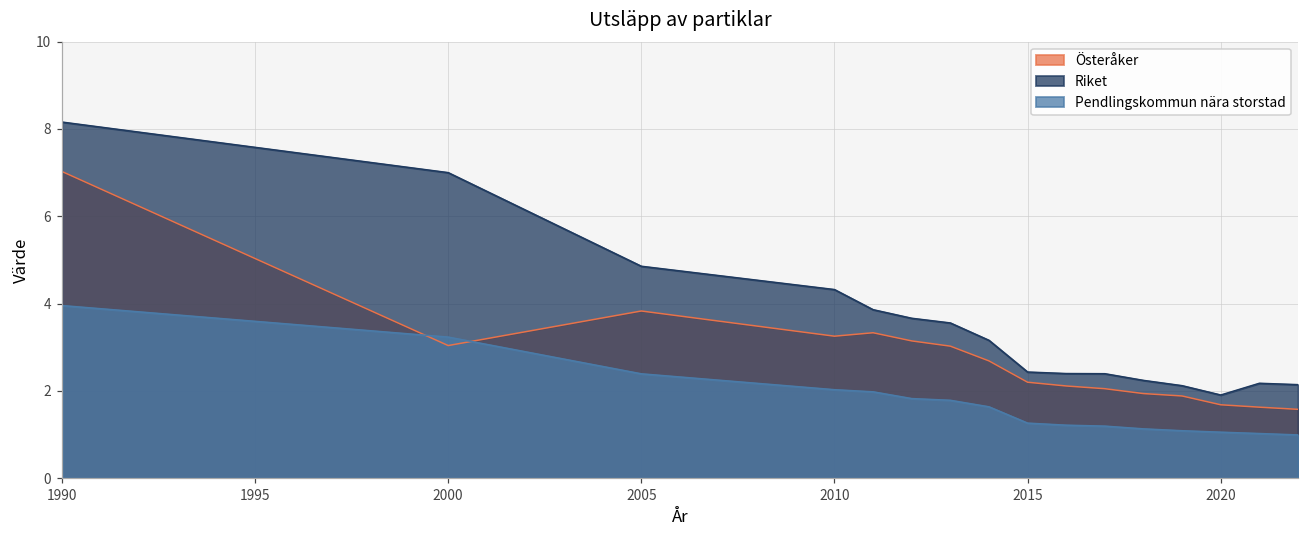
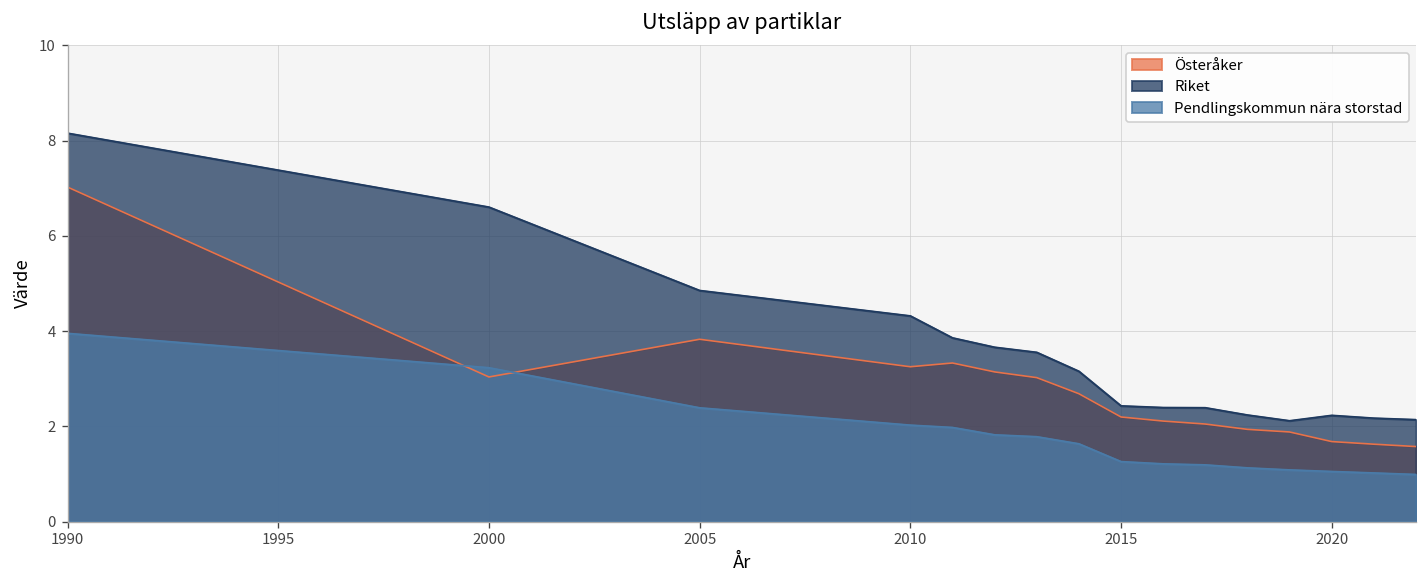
Riket, 2000: 7.0 -> 6.6
Riket, 2020: 1.9 -> 2.2
